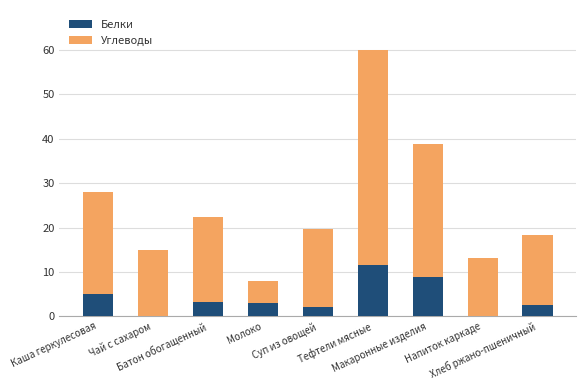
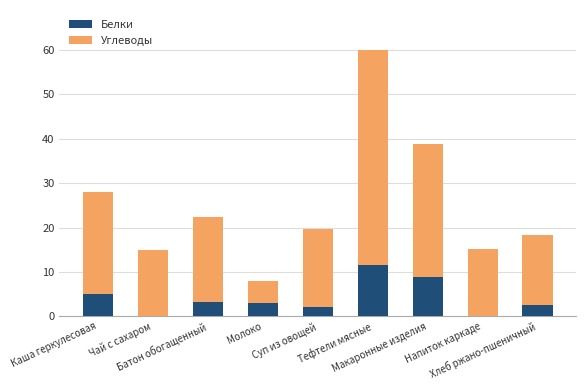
Углеводы, Напиток каркаде: 13 -> 15
